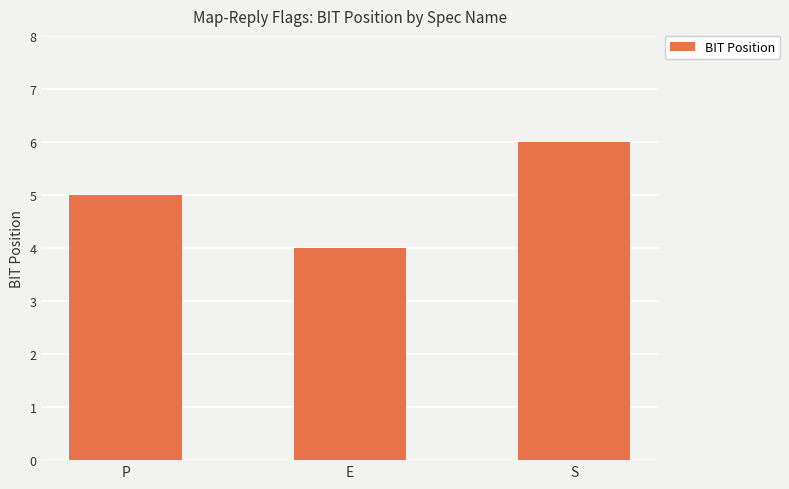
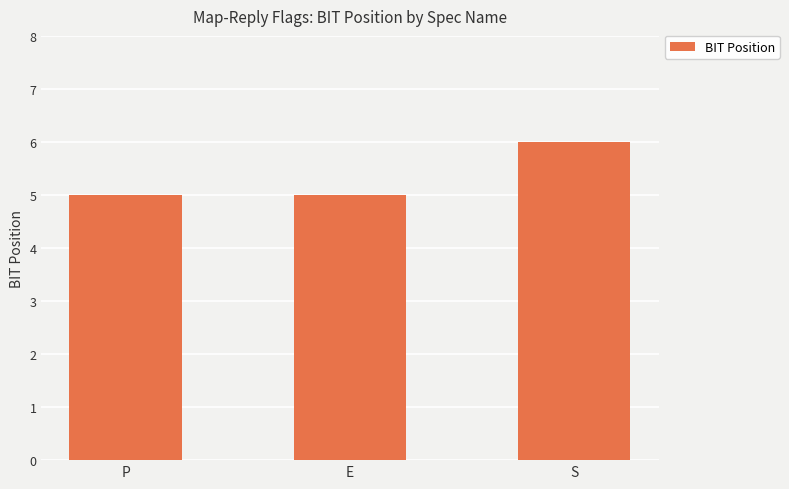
E: 4 -> 5
